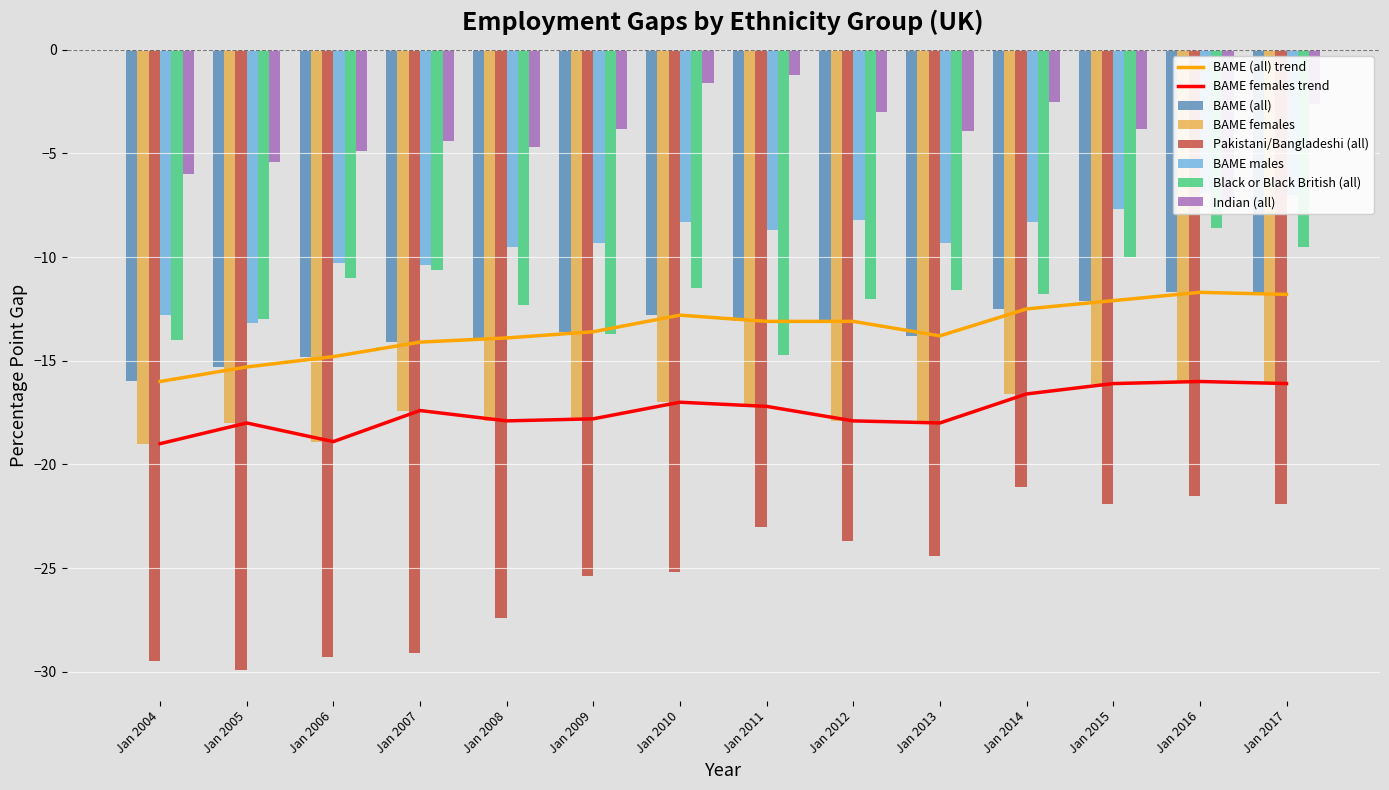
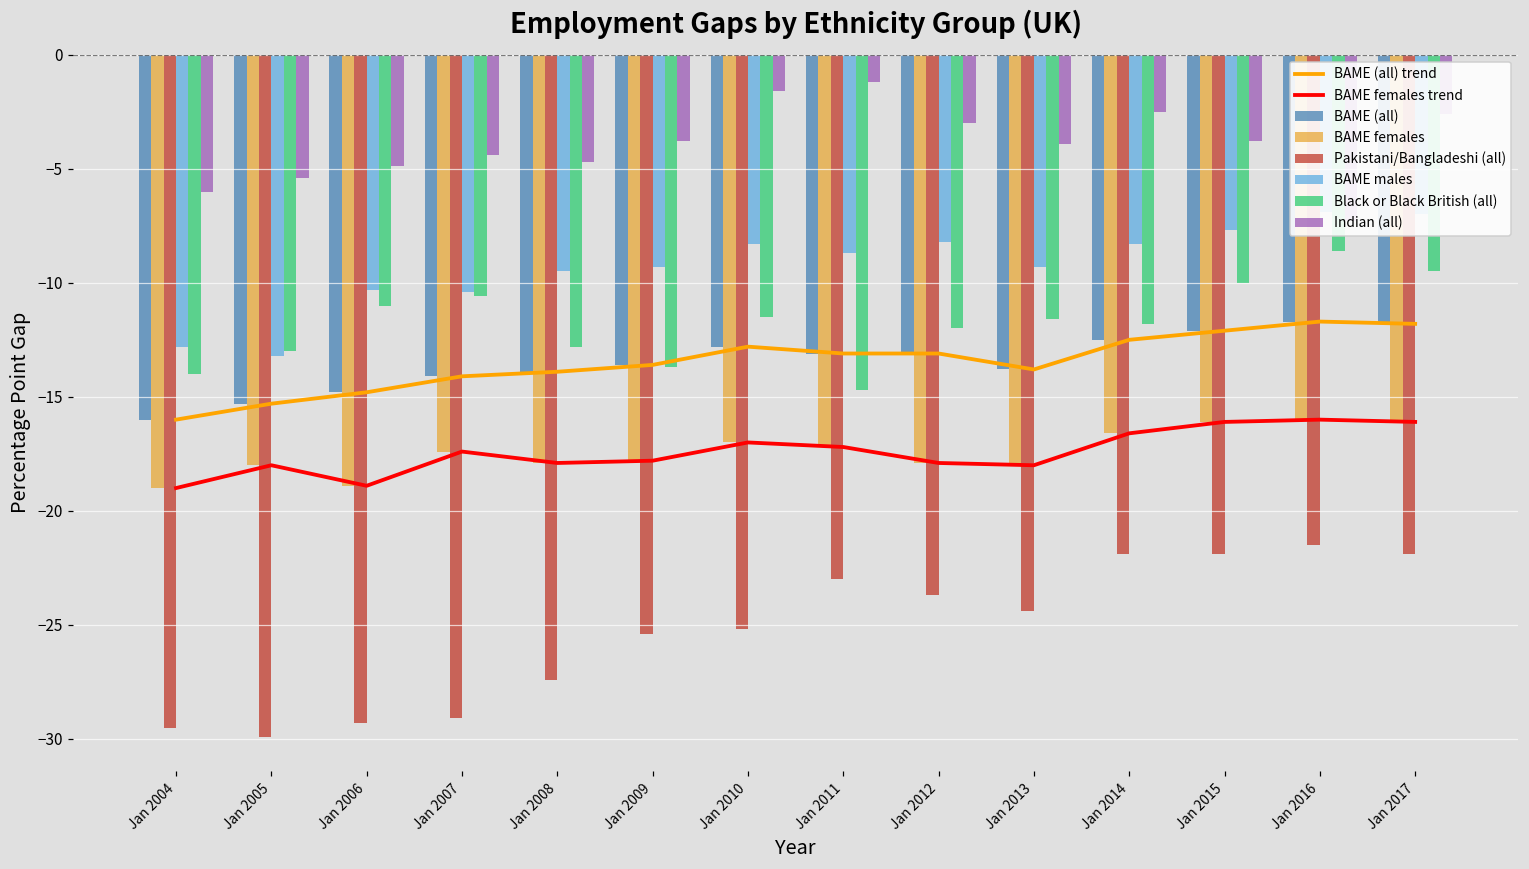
Black or Black British (all), Jan 2008: -12.3 -> -12.8
Pakistani/Bangladeshi (all), Jan 2014: -21.1 -> -21.9
